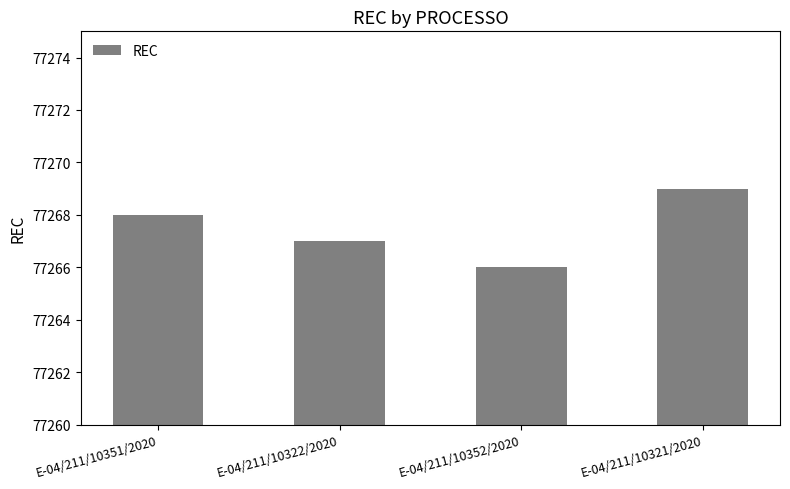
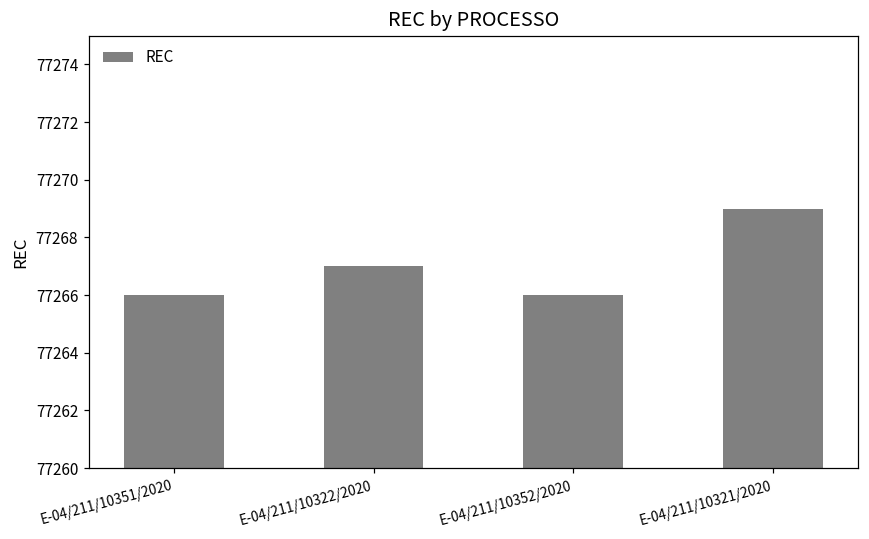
E-04/211/10351/2020: 77268 -> 77266
